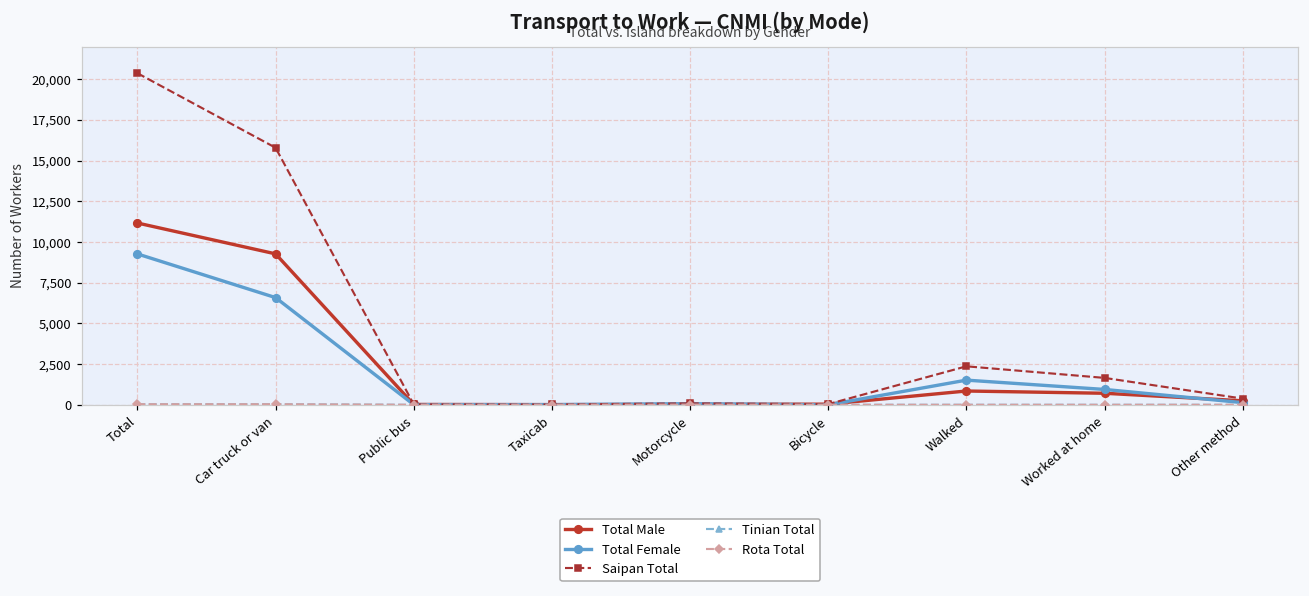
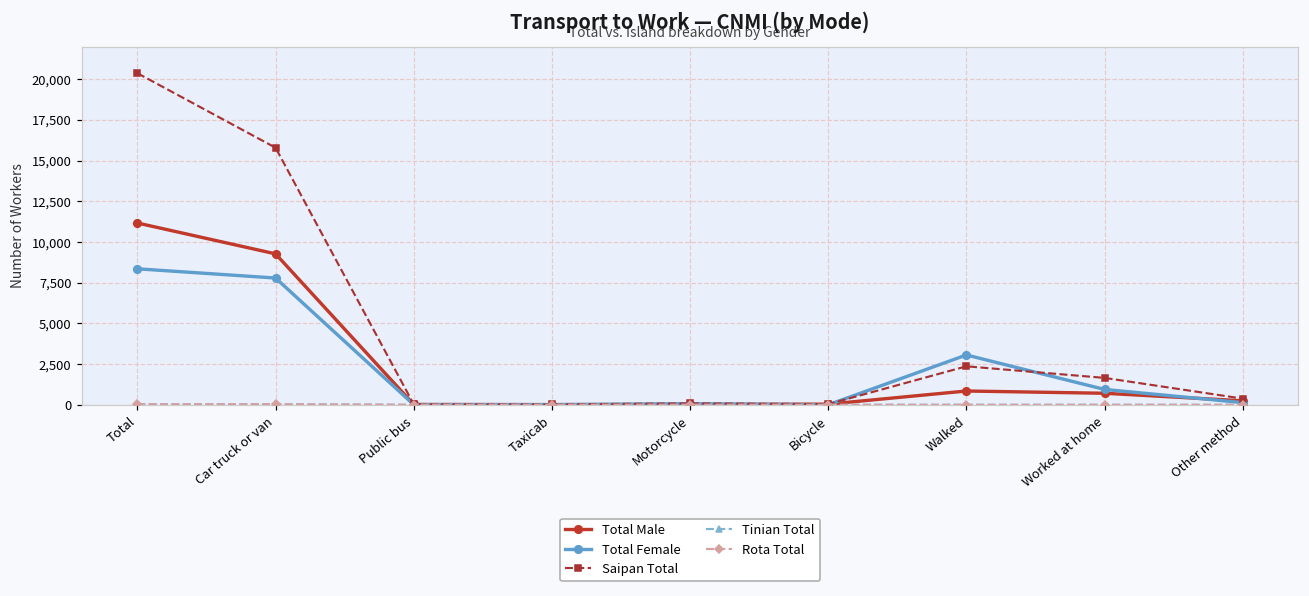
Total Female, Total: 9,300 -> 8,400
Total Female, Car truck or van: 6,600 -> 7,800
Total Female, Walked: 1,500 -> 3,100
